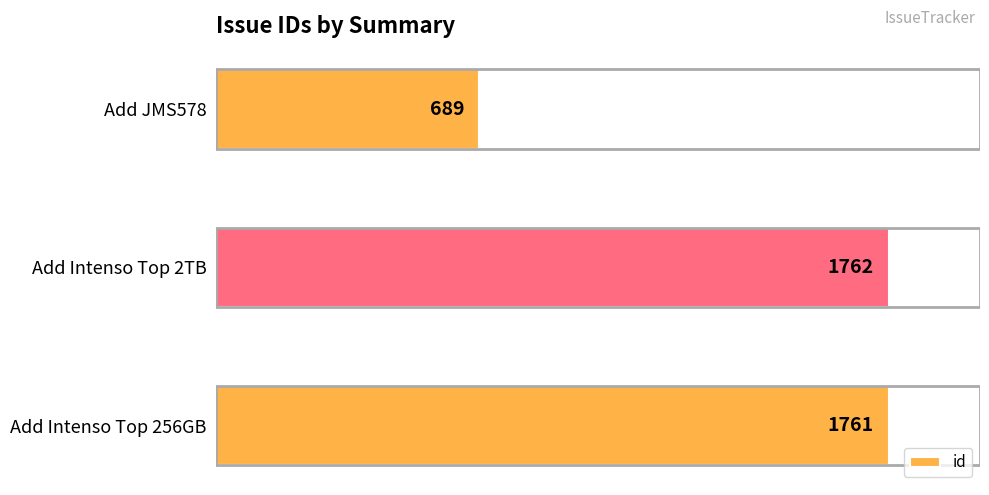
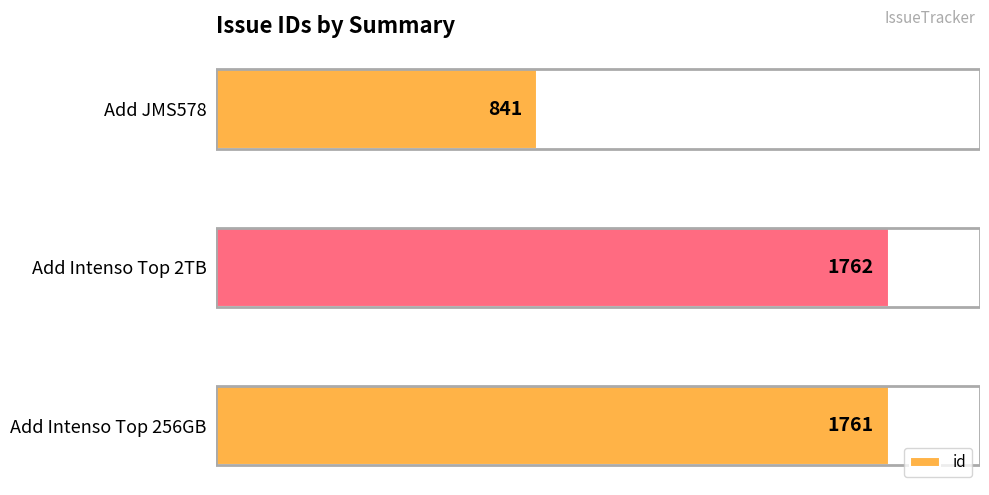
Add JMS578: 689 -> 841
